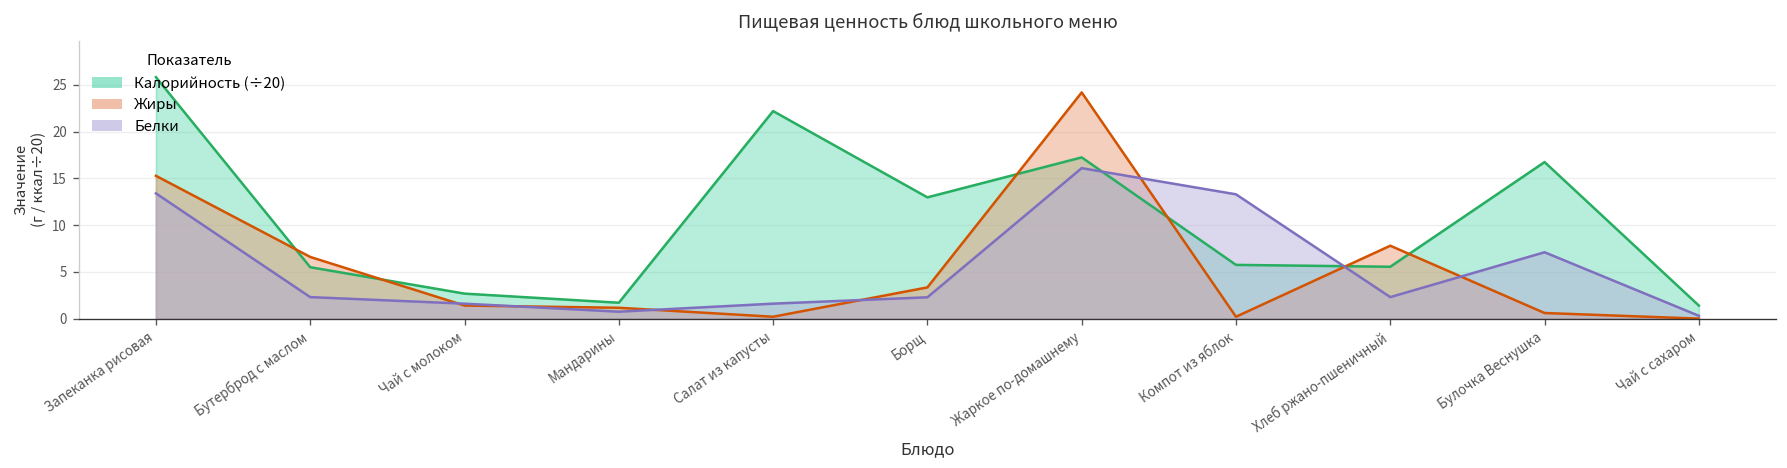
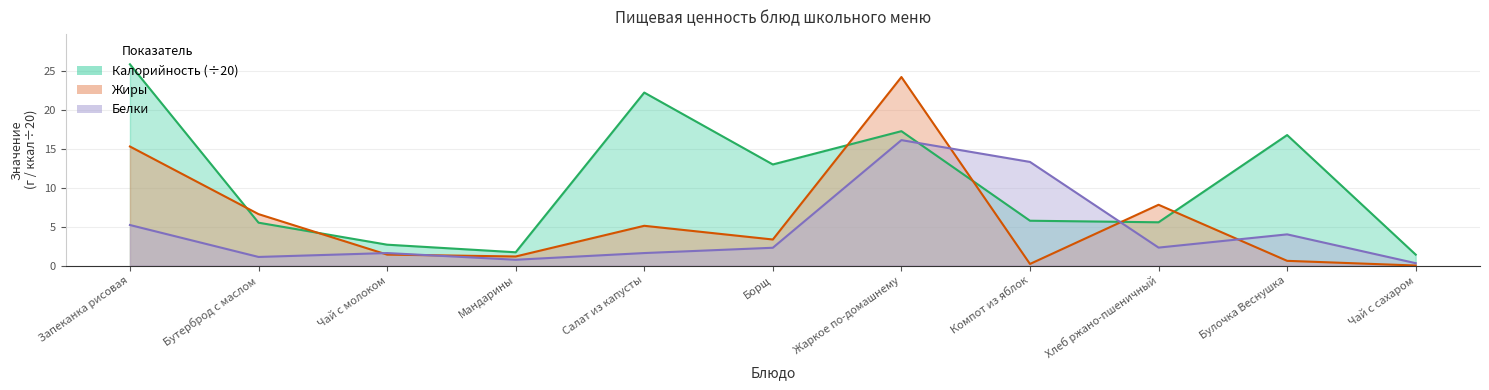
Белки, Запеканка рисовая: 13 -> 5
Белки, Бутерброд с маслом: 2 -> 1
Жиры, Салат из капусты: 0 -> 5
Белки, Булочка Веснушка: 7 -> 4
